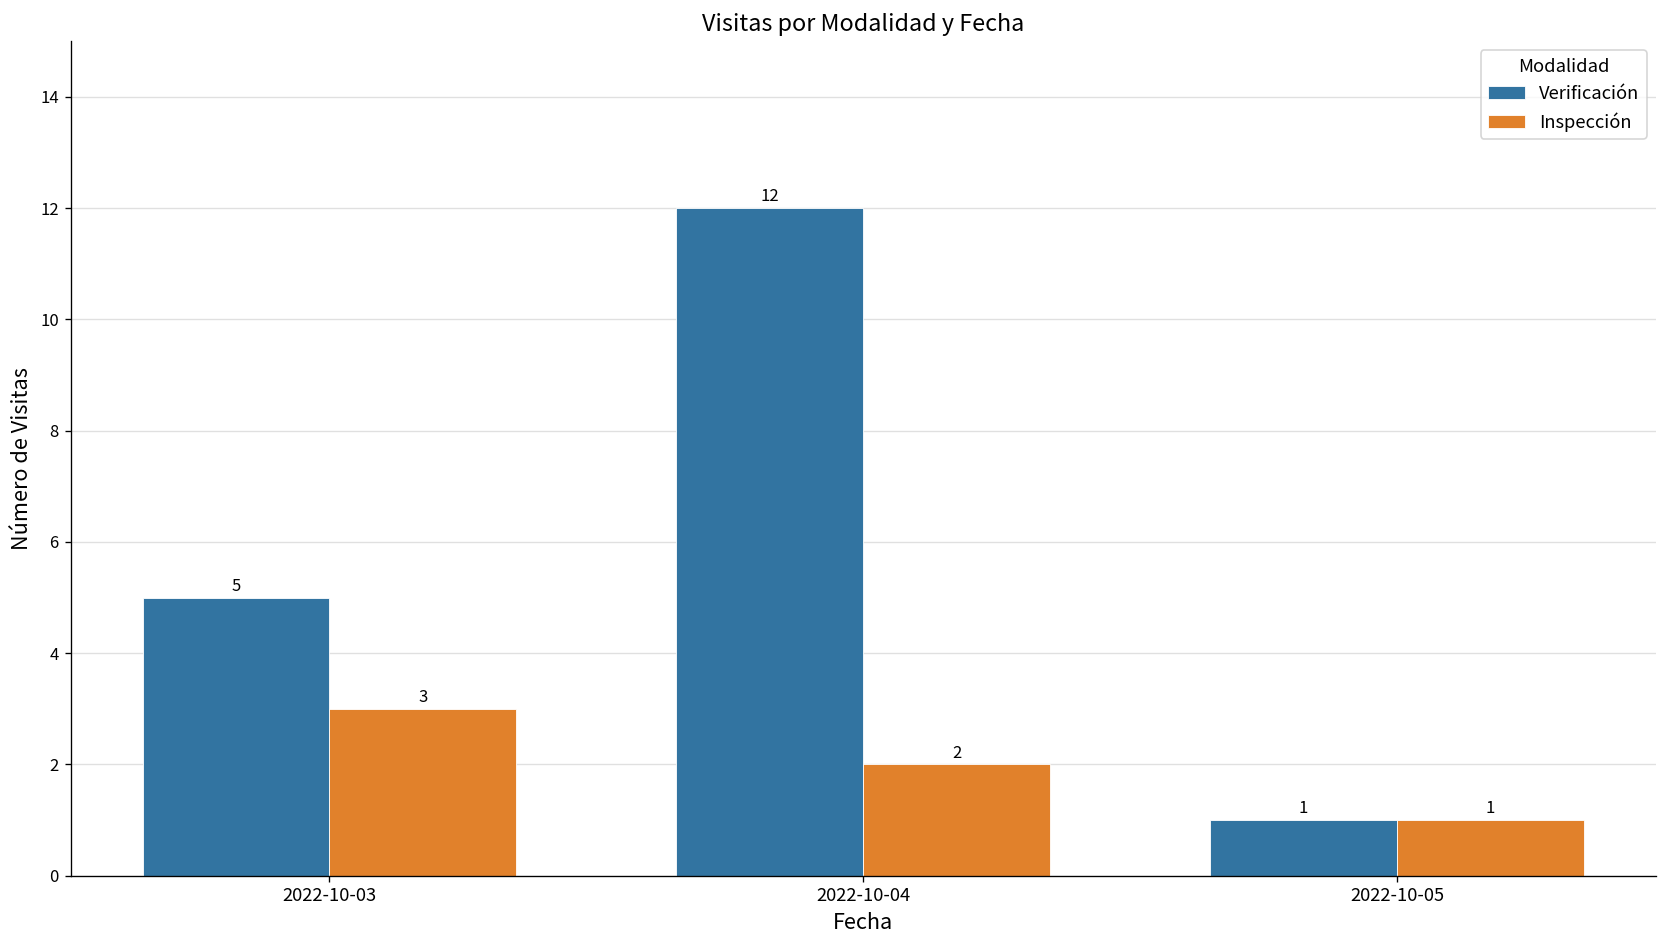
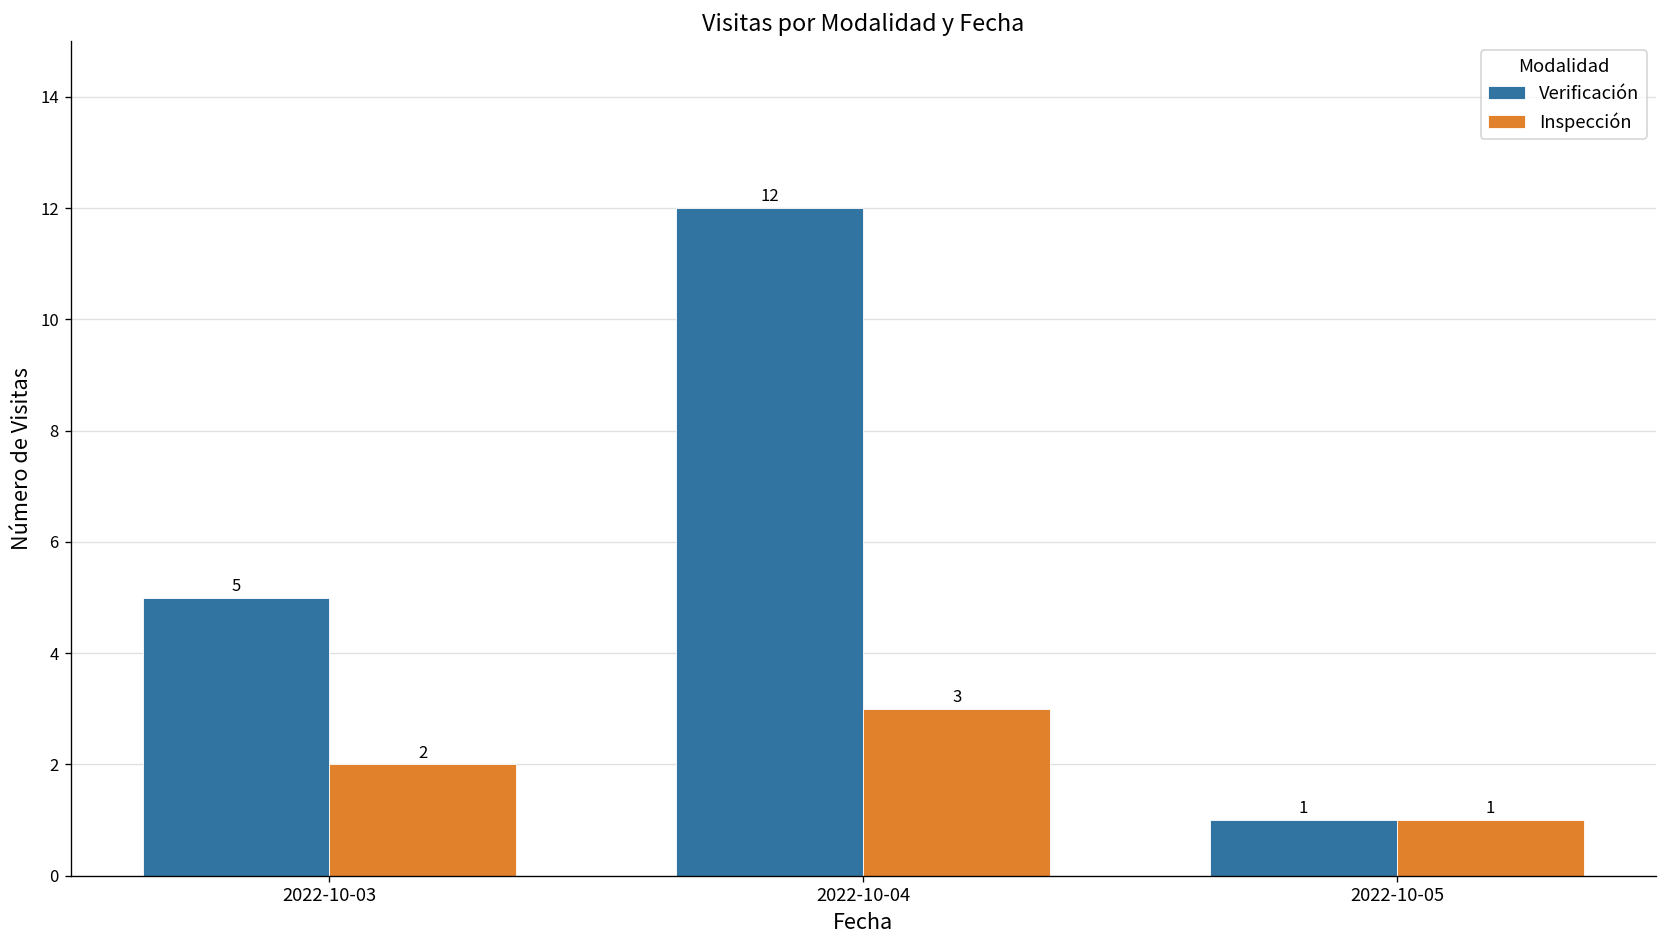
Inspección, 2022-10-03: 3 -> 2
Inspección, 2022-10-04: 2 -> 3
